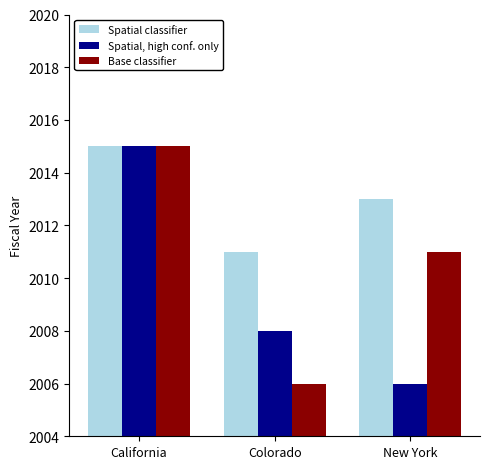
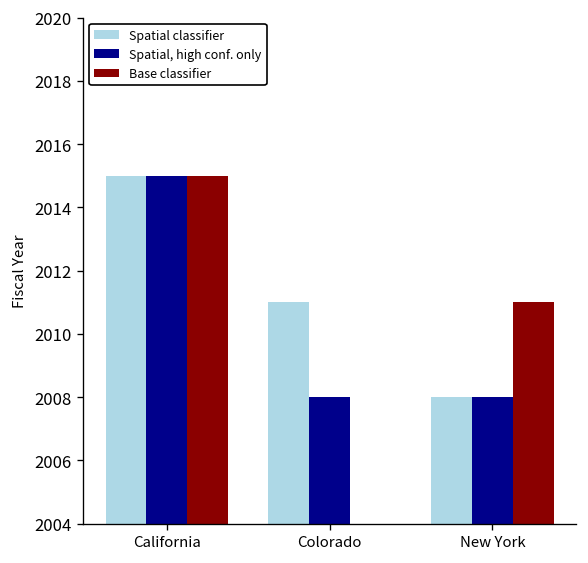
Base classifier, Colorado: 2006 -> 2004
Spatial classifier, New York: 2013 -> 2008
Spatial, high conf. only, New York: 2006 -> 2008
